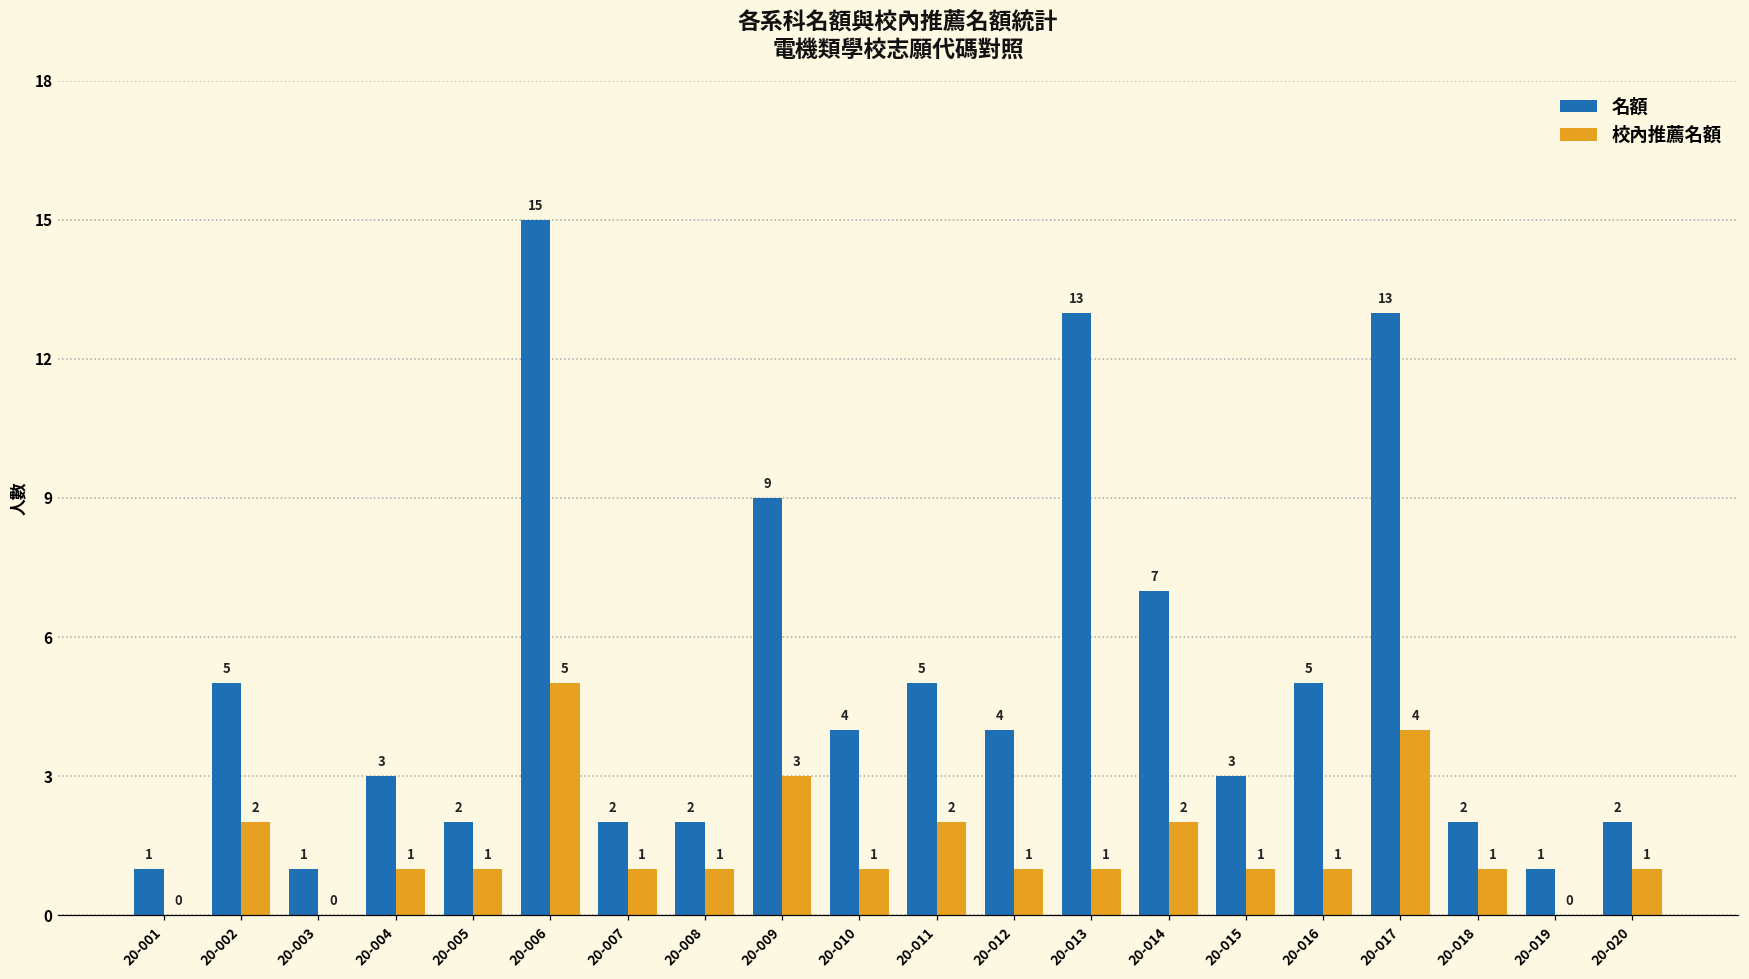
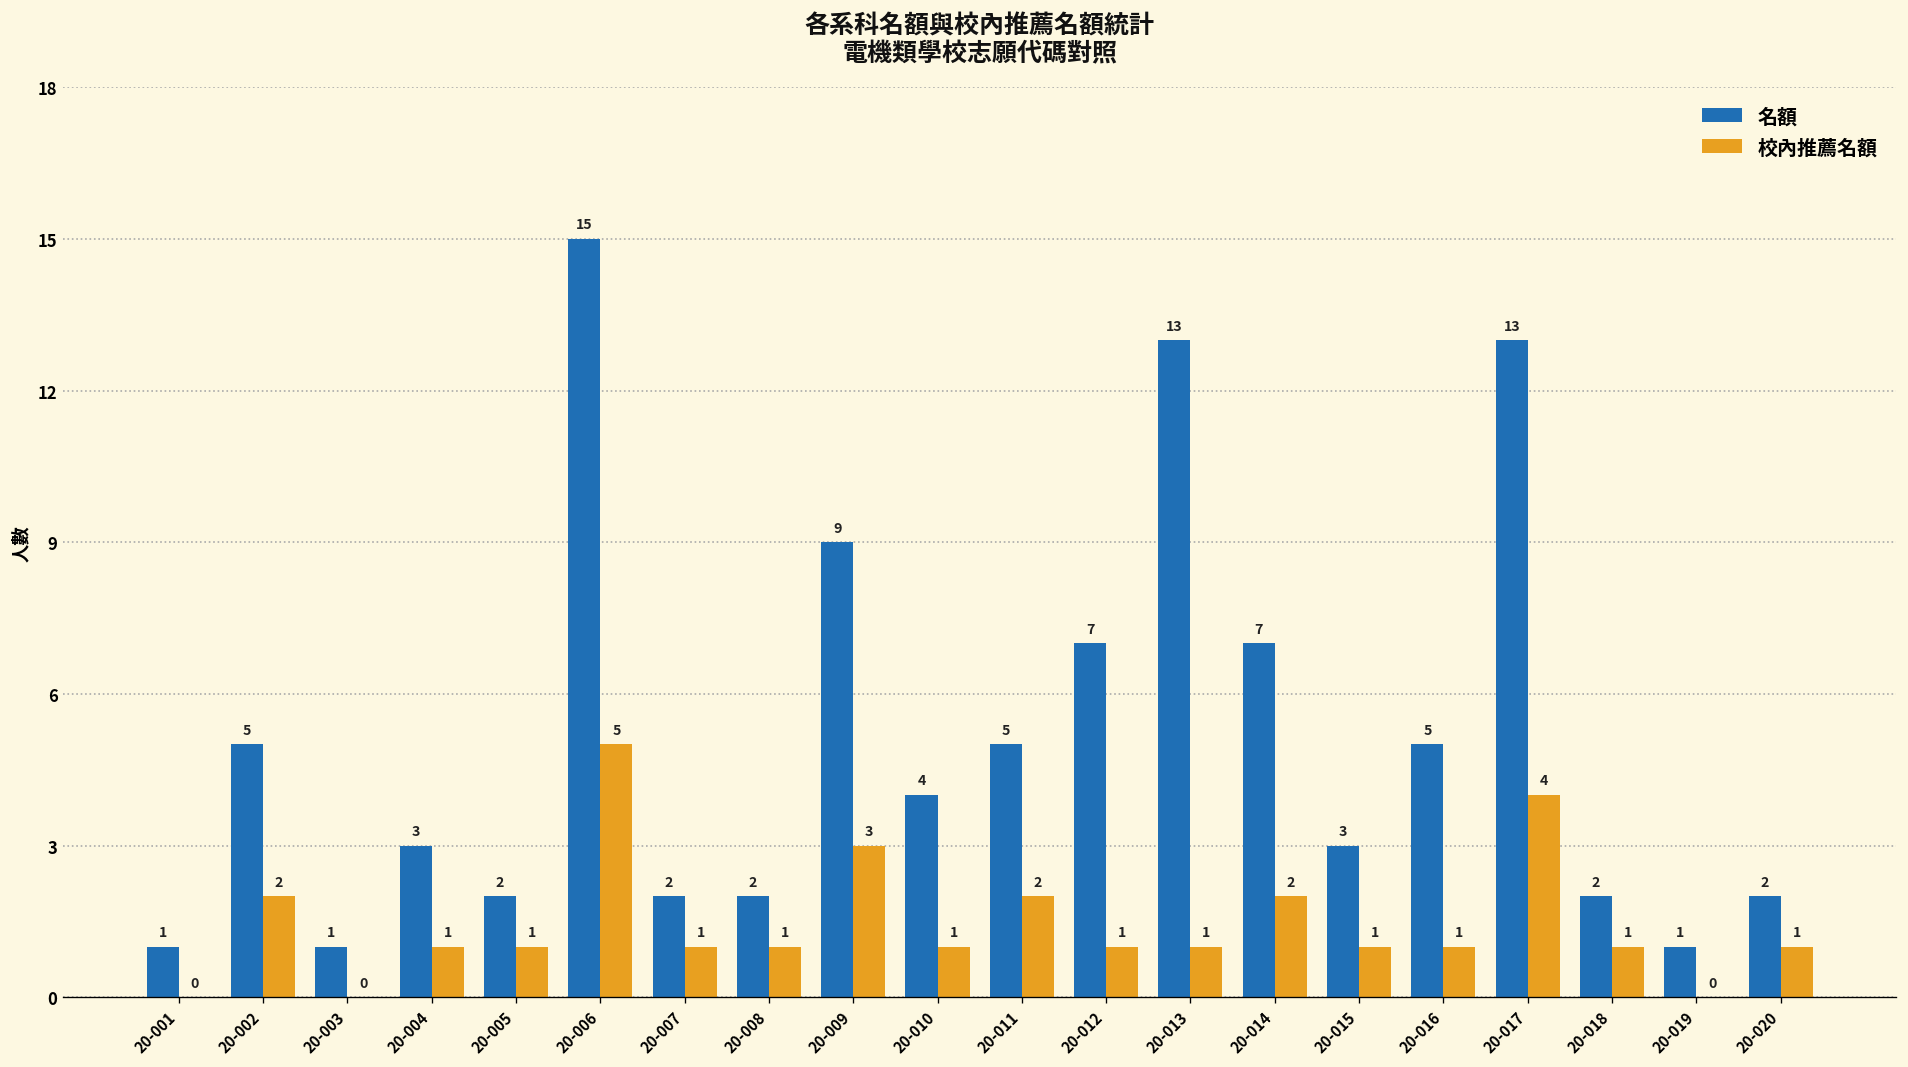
名額, 20-012: 4 -> 7
